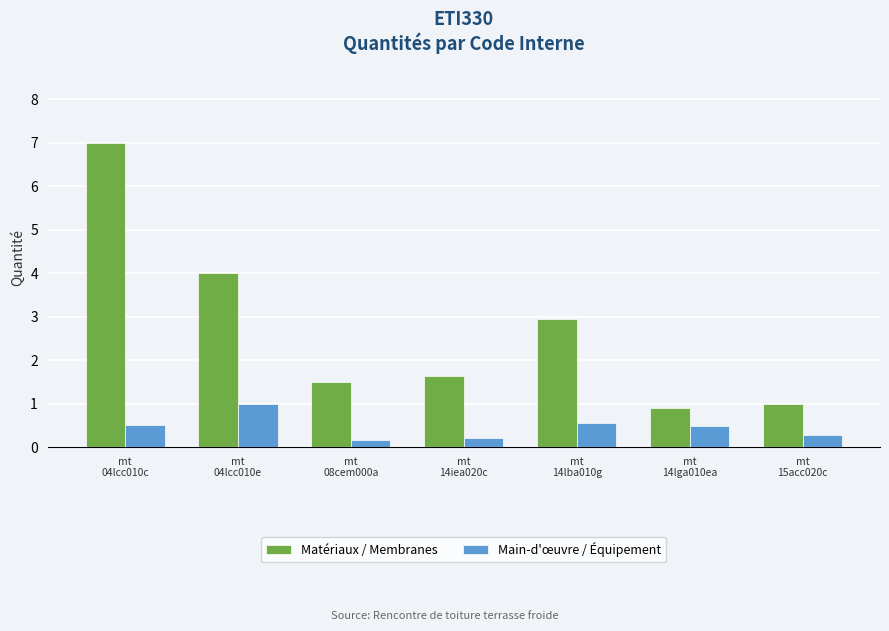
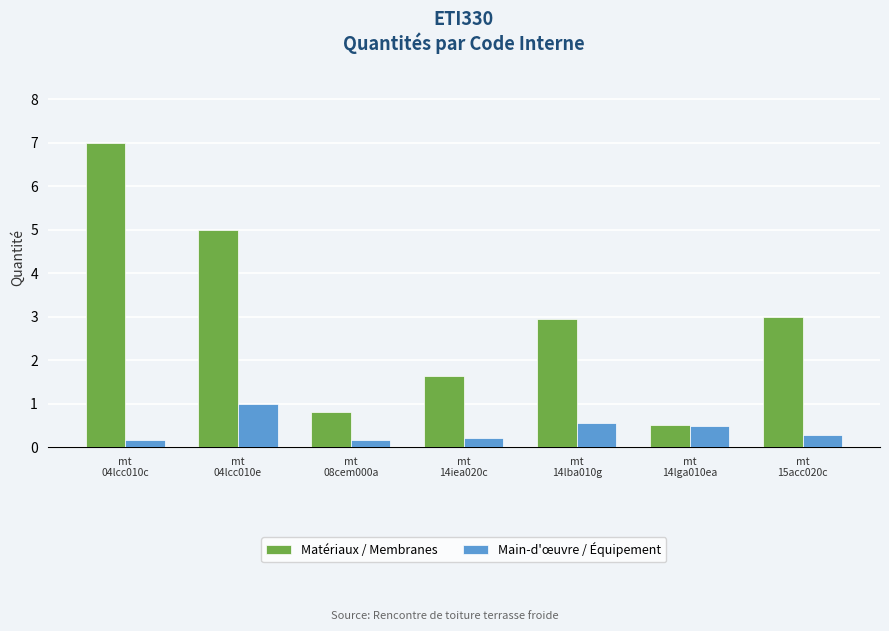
Main-d'œuvre / Équipement, mt 04lcc010c: 0.5 -> 0.2
Matériaux / Membranes, mt 04lcc010e: 4 -> 5
Matériaux / Membranes, mt 08cem000a: 1.5 -> 0.8
Matériaux / Membranes, mt 14lga010ea: 0.9 -> 0.5
Matériaux / Membranes, mt 15acc020c: 1 -> 3
